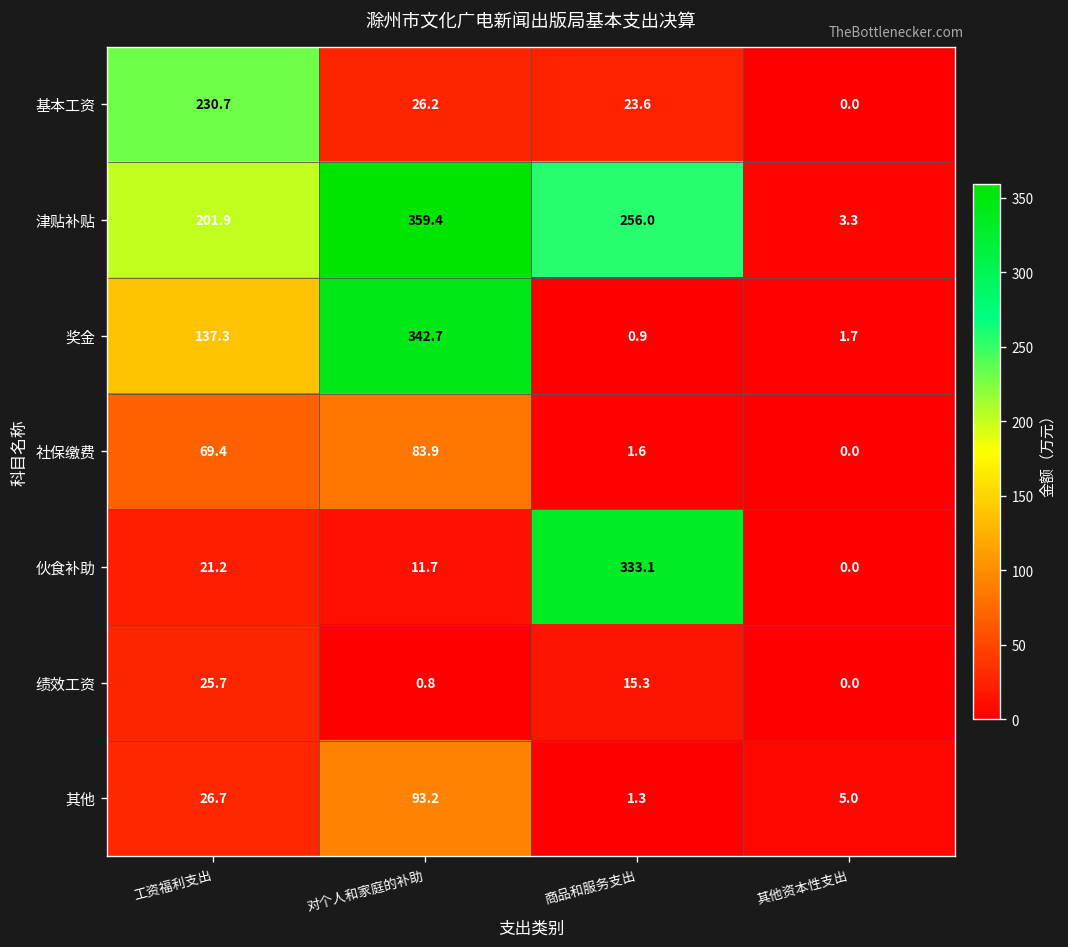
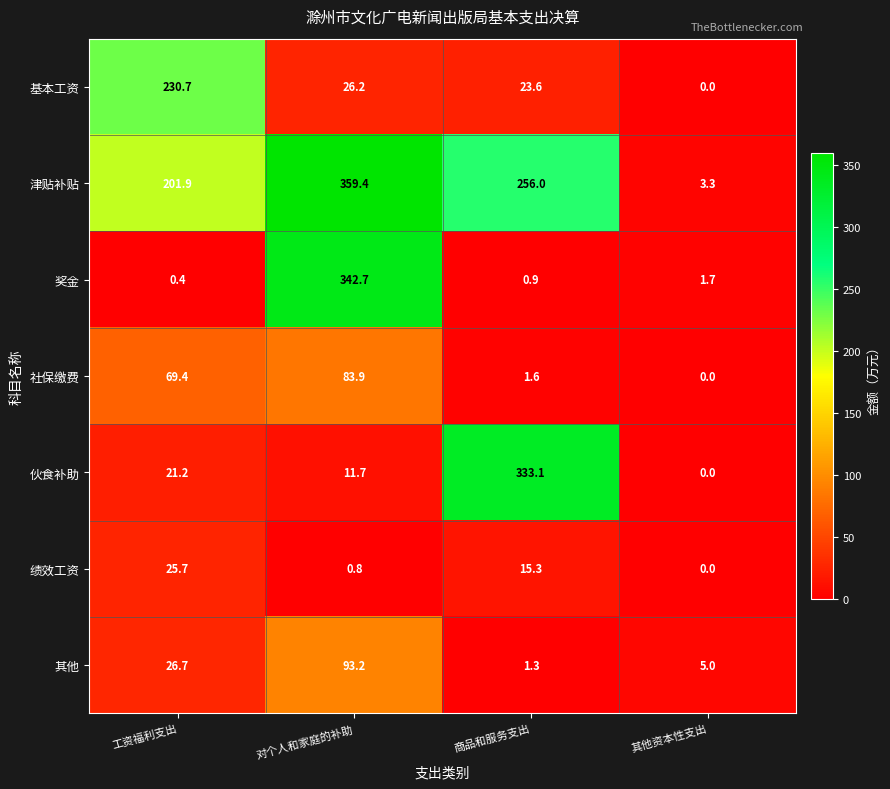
奖金, 工资福利支出: 137.3 -> 0.4
